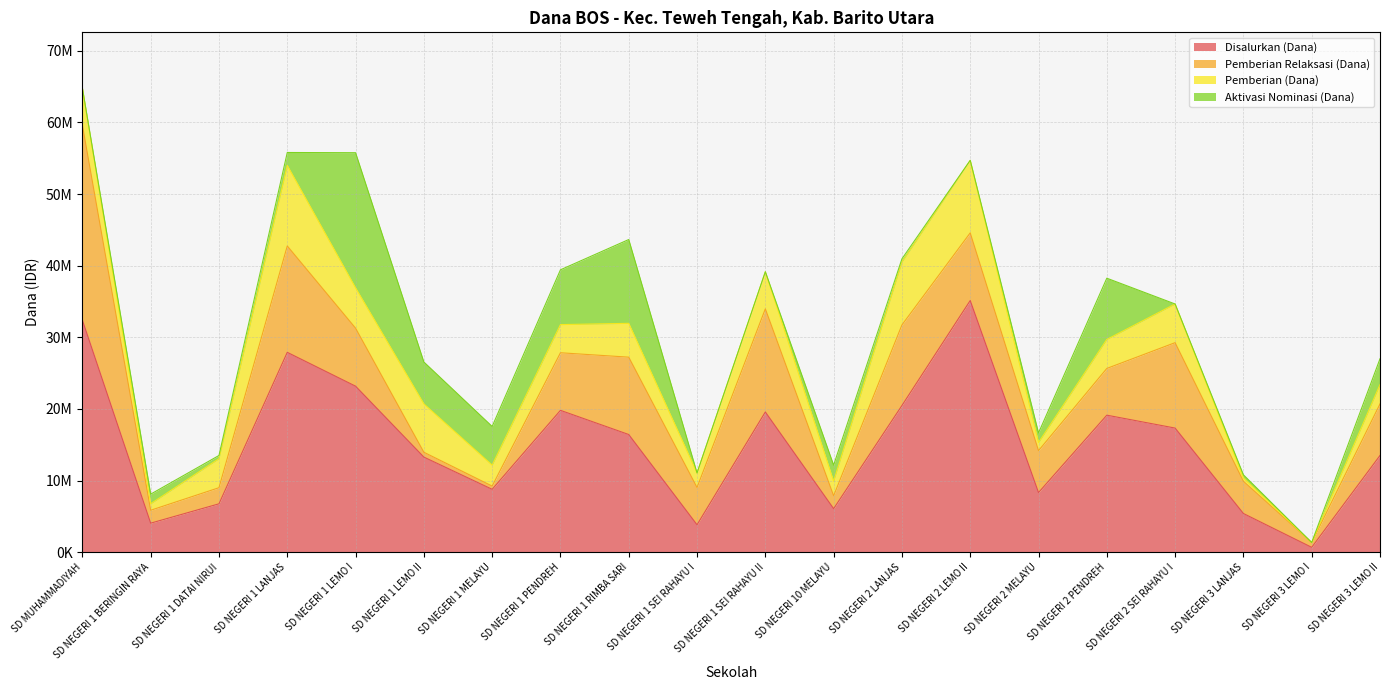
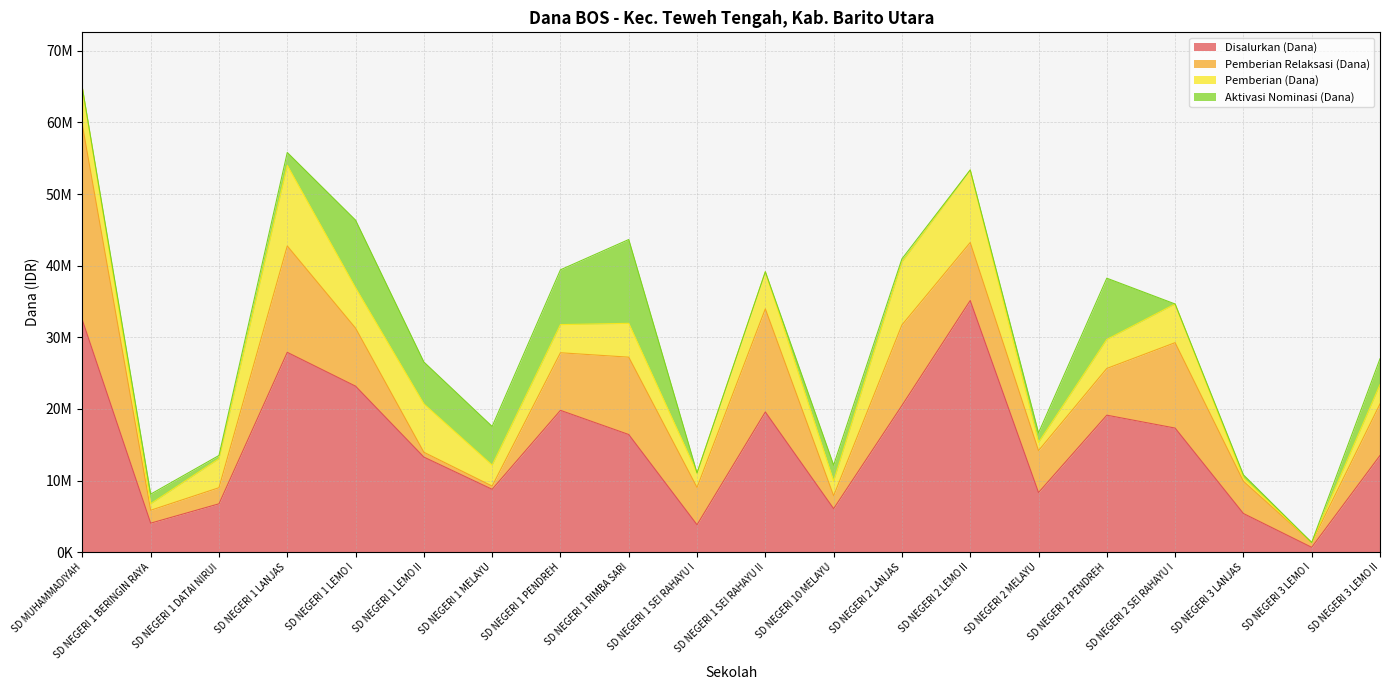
Aktivasi Nominasi (Dana), SD NEGERI 1 LEMO I: 19000000 -> 9000000
Pemberian Relaksasi (Dana), SD NEGERI 2 LEMO II: 9000000 -> 8000000
